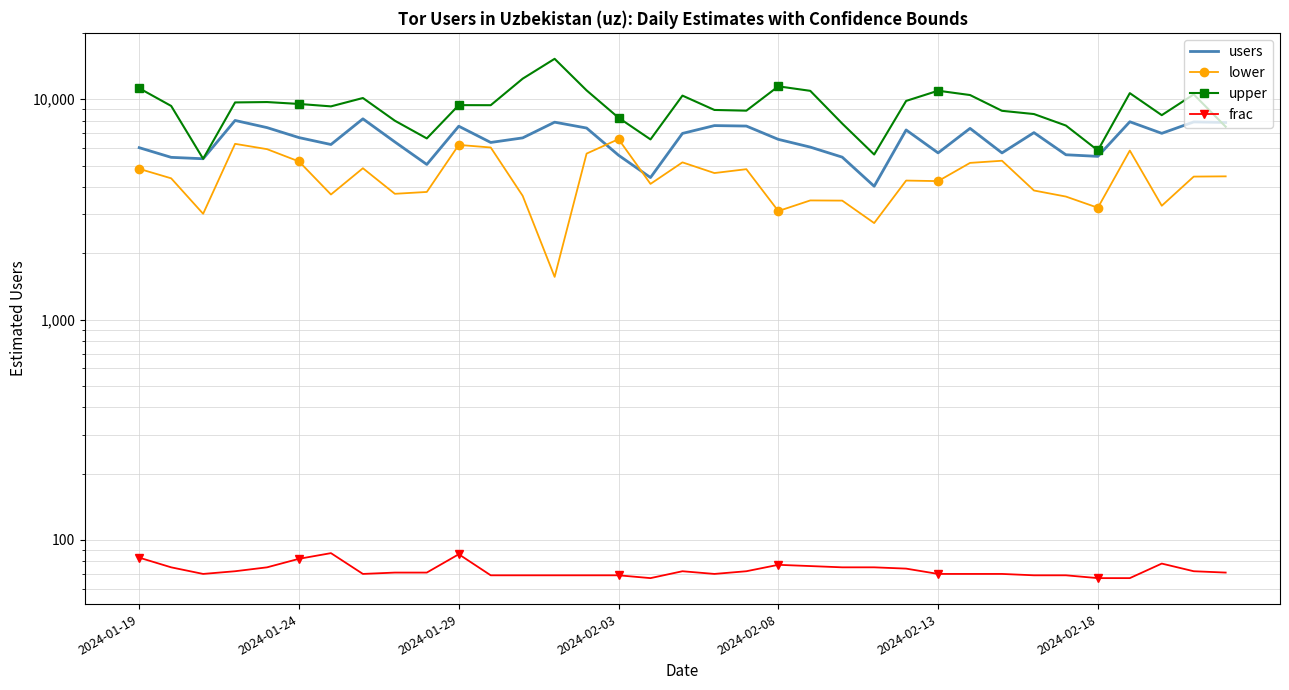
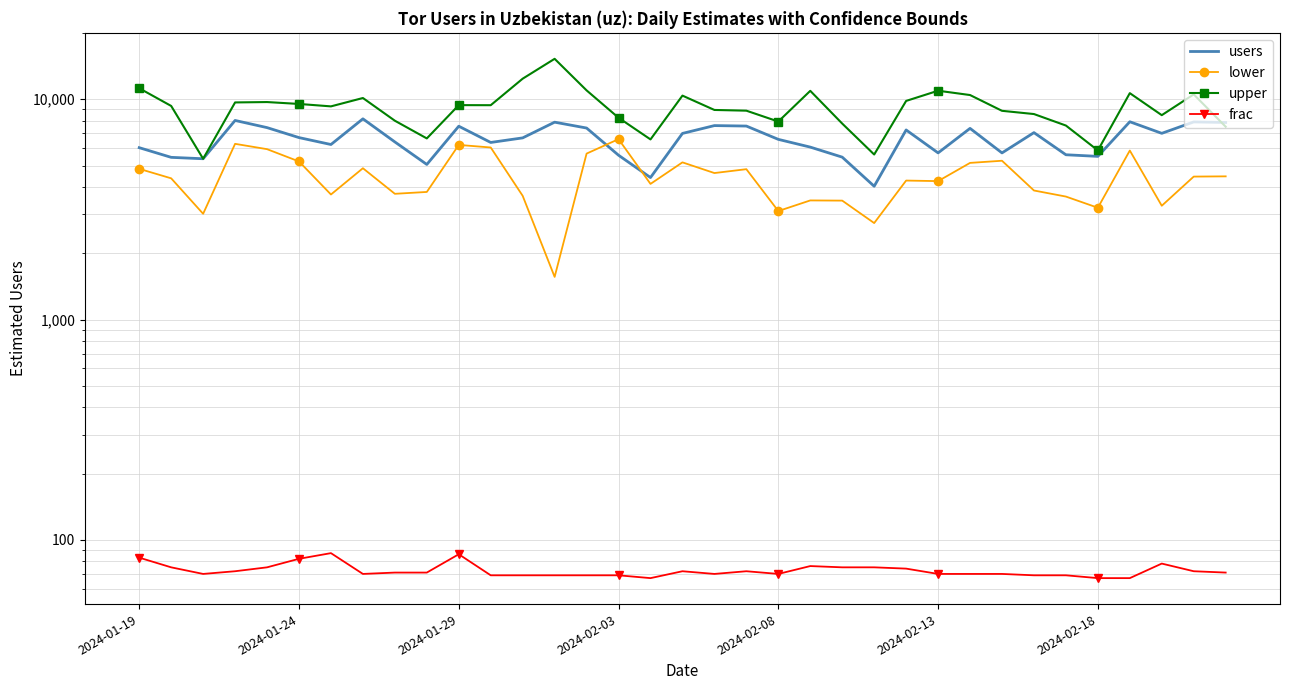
upper, 2024-02-08: 11,000 -> 7,900
frac, 2024-02-08: 77 -> 70
